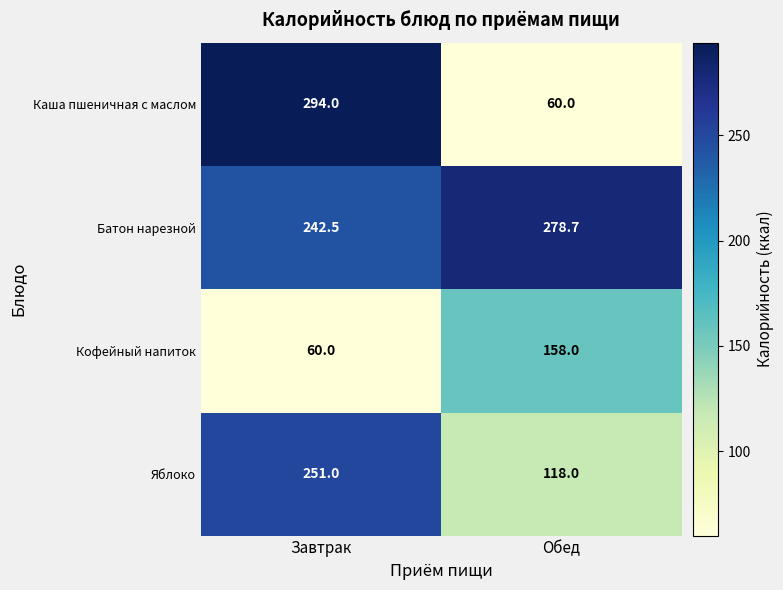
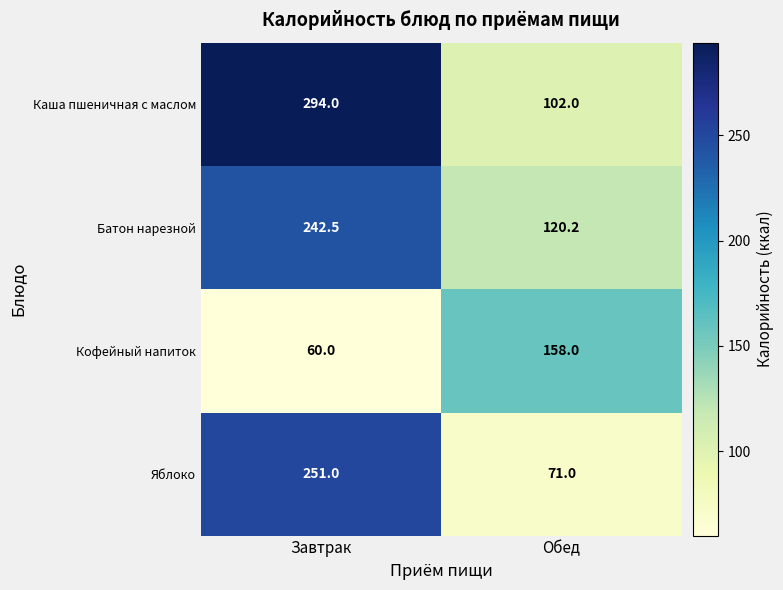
Каша пшеничная с маслом, Обед: 60.0 -> 102.0
Батон нарезной, Обед: 278.7 -> 120.2
Яблоко, Обед: 118.0 -> 71.0
